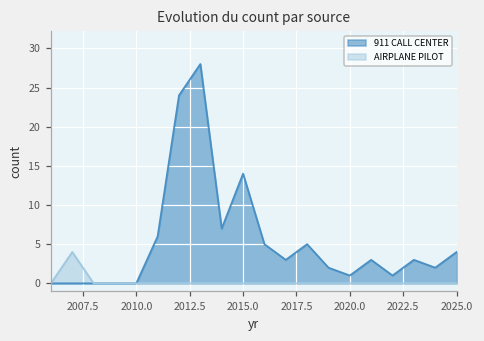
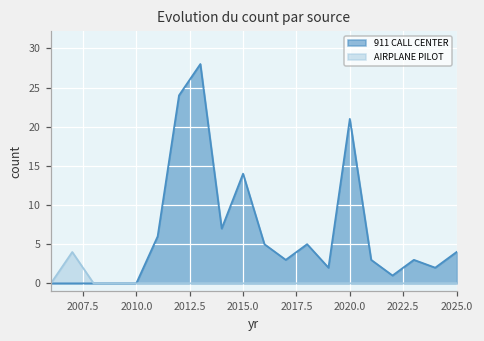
911 CALL CENTER, 2020.0: 1 -> 21
